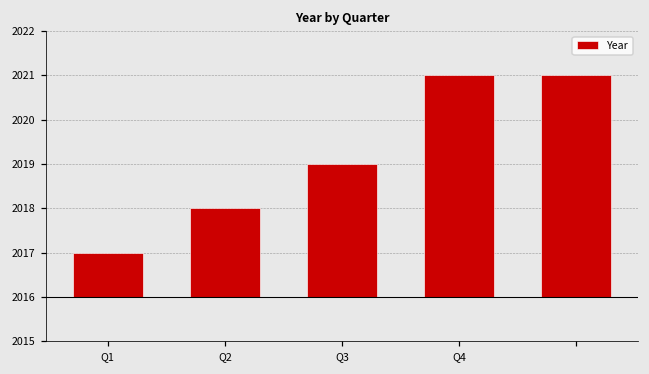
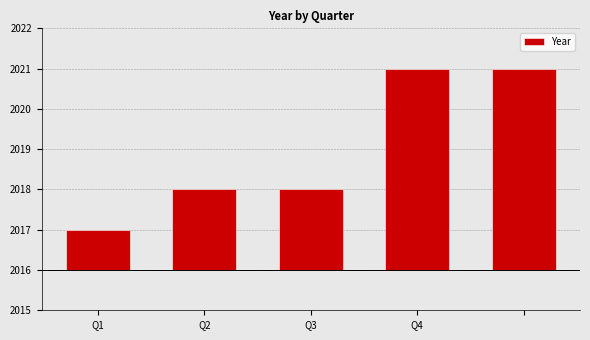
Q3: 2019 -> 2018
